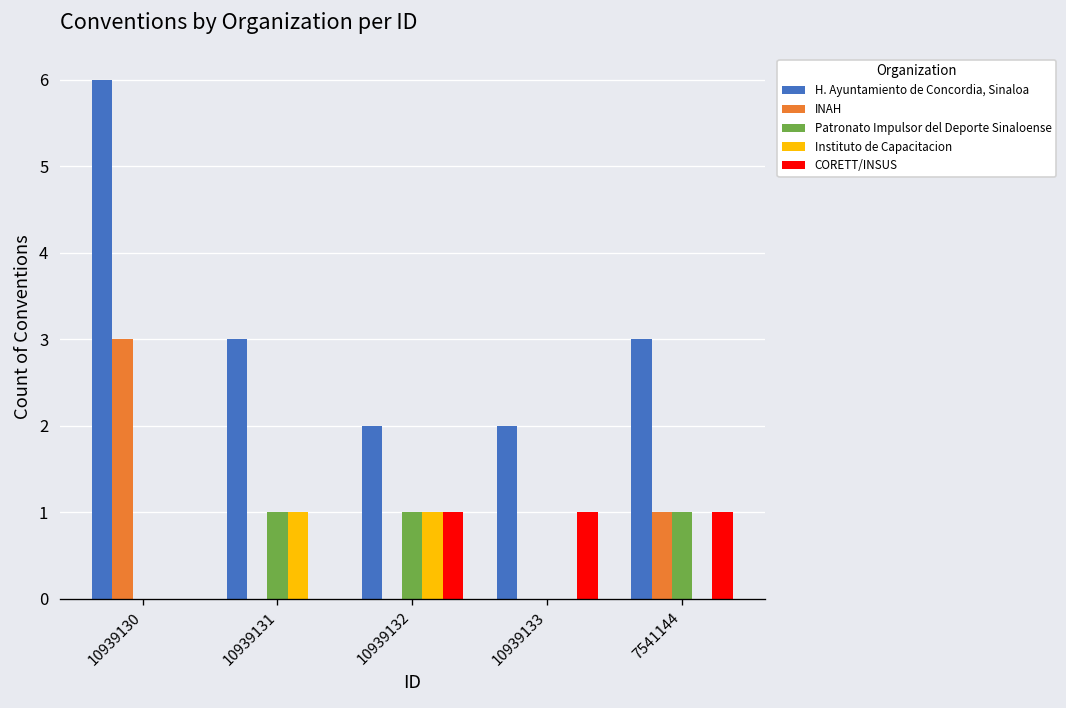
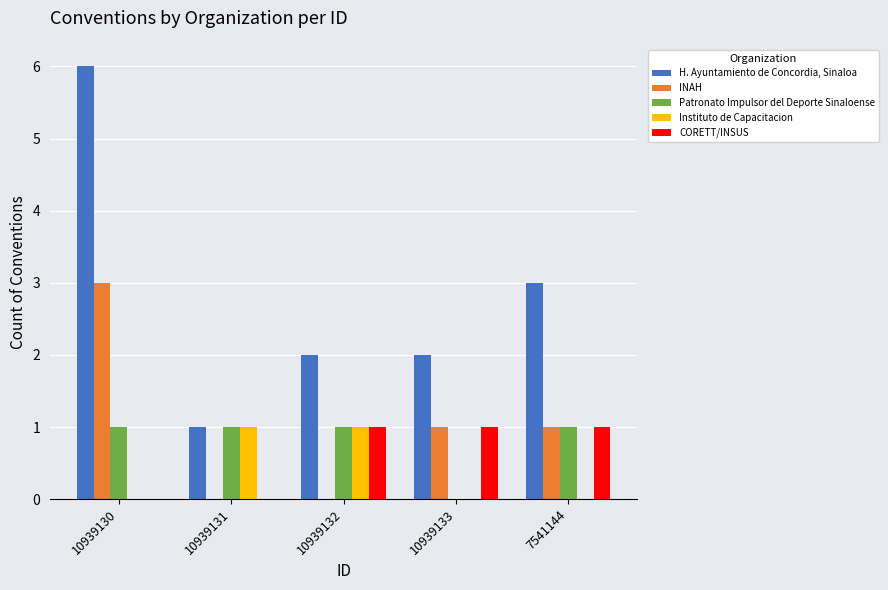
Patronato Impulsor del Deporte Sinaloense, 10939130: 0 -> 1
H. Ayuntamiento de Concordia, Sinaloa, 10939131: 3 -> 1
INAH, 10939133: 0 -> 1
